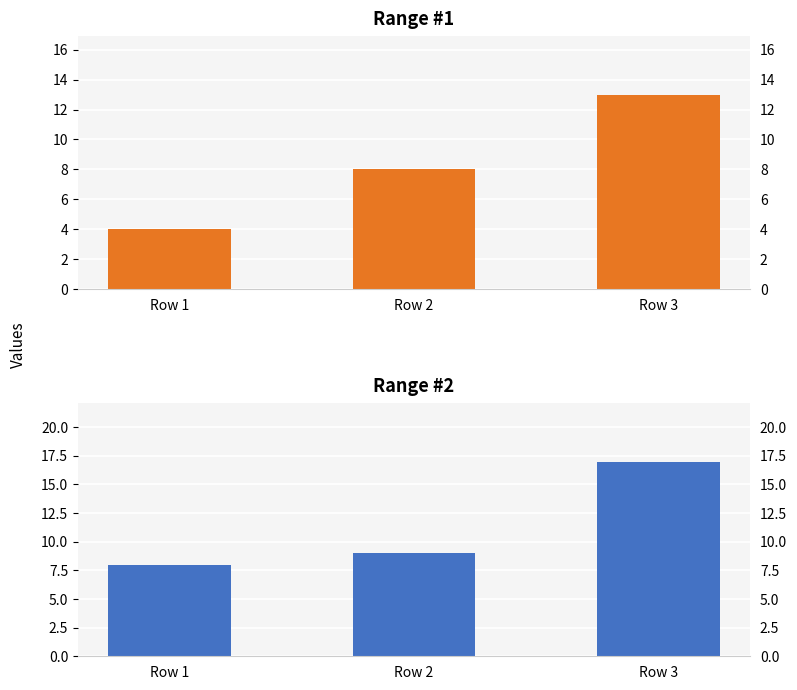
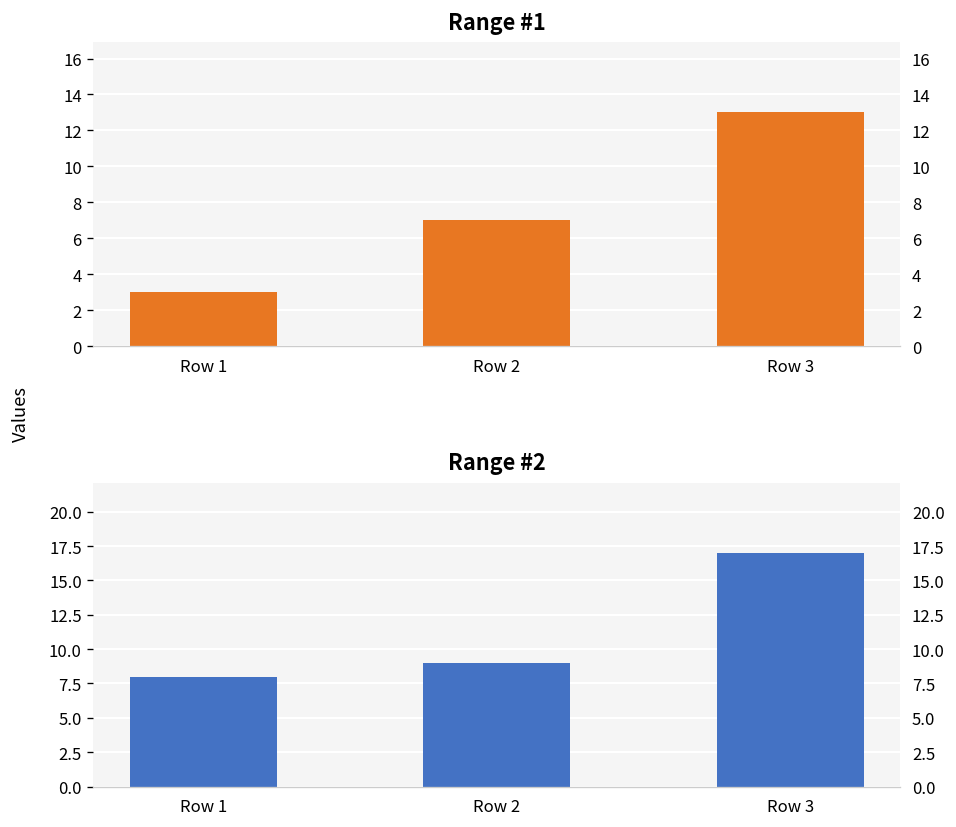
Range #1, Row 1: 4 -> 3
Range #1, Row 2: 8 -> 7
